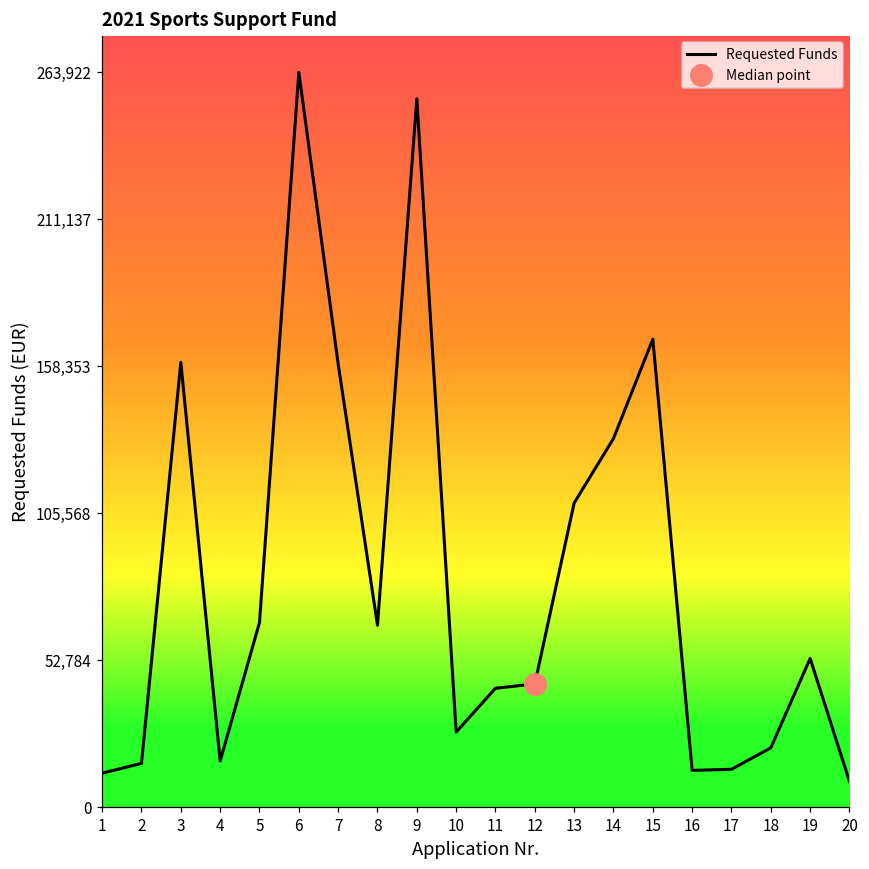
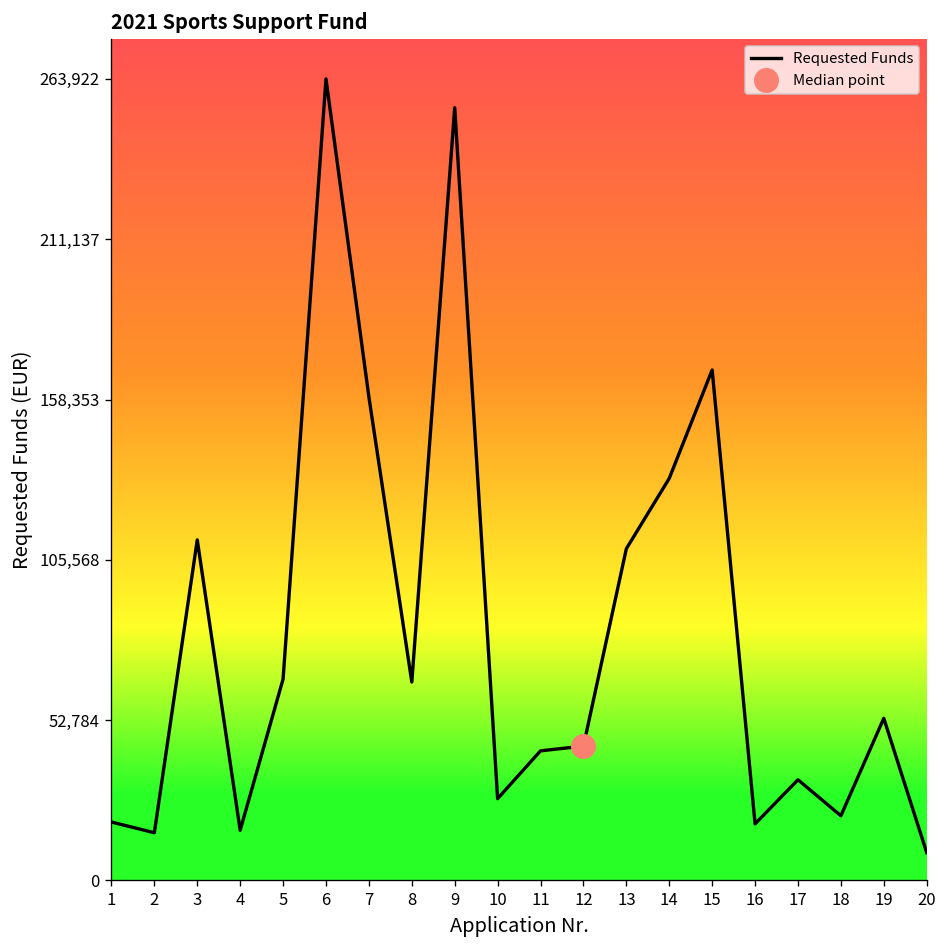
Requested Funds, 1: 12,000 -> 19,000
Requested Funds, 3: 160,000 -> 112,000
Requested Funds, 16: 13,000 -> 19,000
Requested Funds, 17: 14,000 -> 33,000
